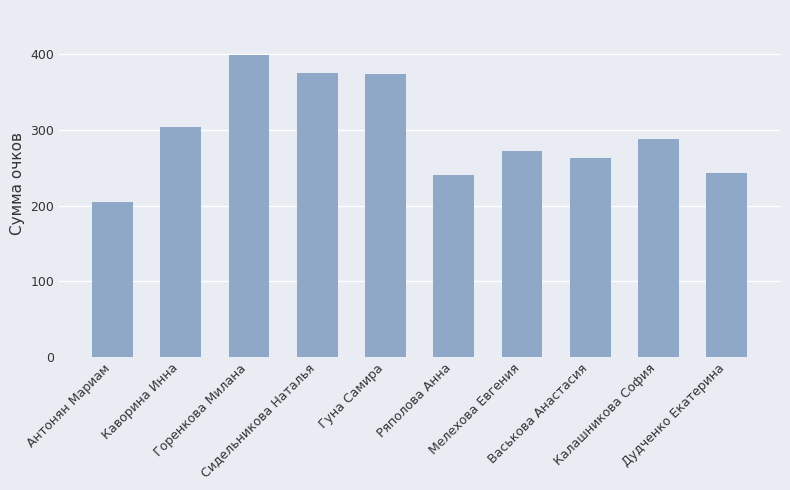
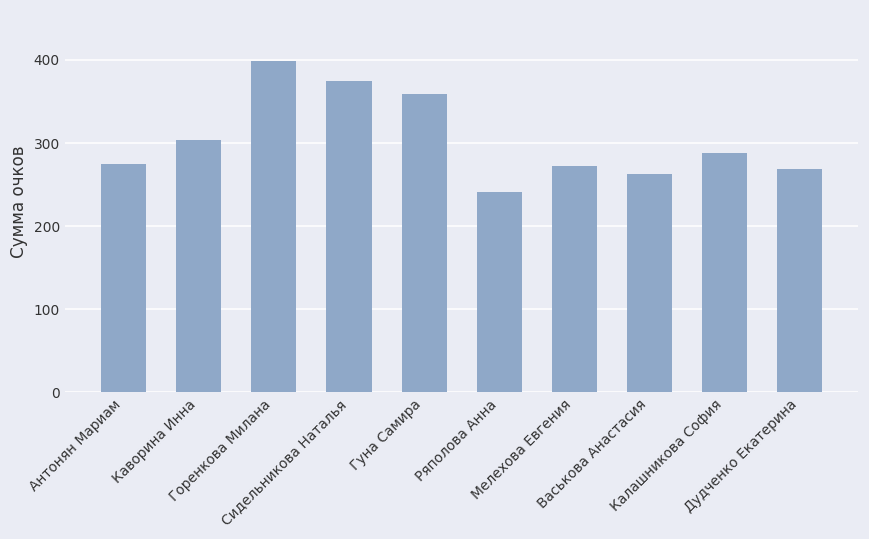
Антонян Мариам: 210 -> 280
Гуна Самира: 370 -> 360
Дудченко Екатерина: 240 -> 270
